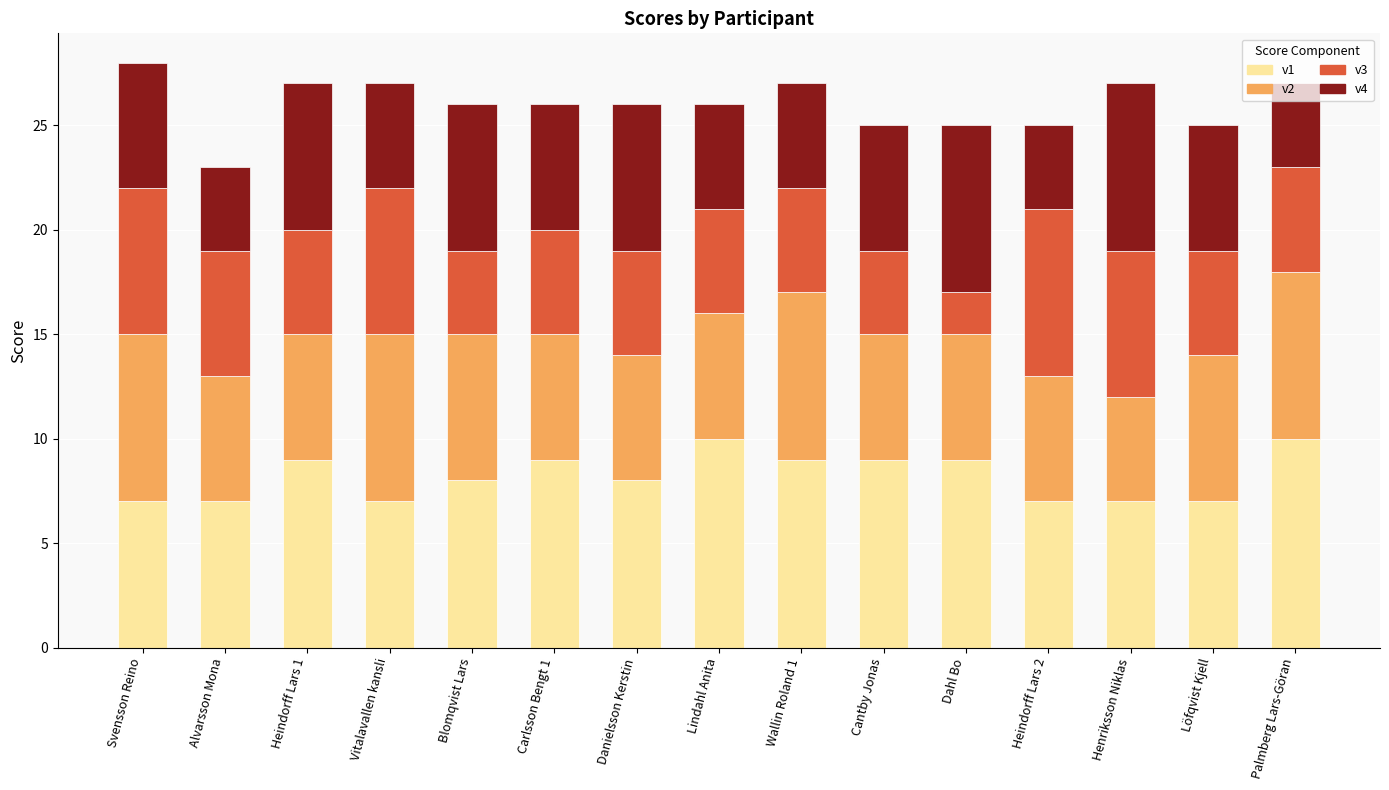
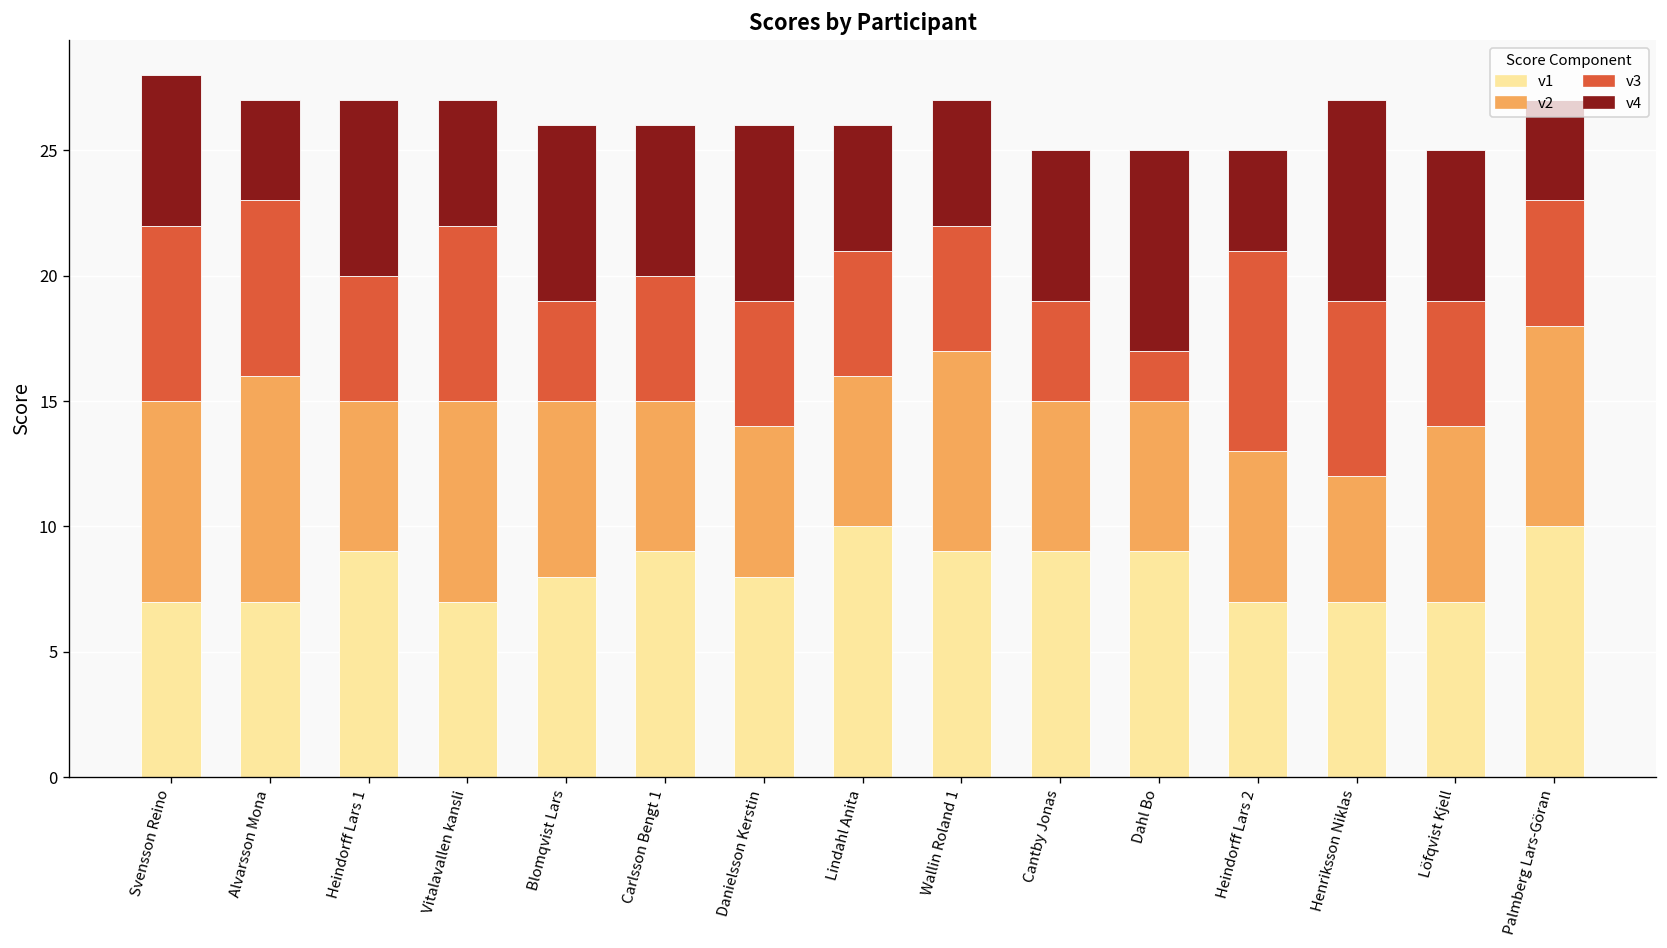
v2, Alvarsson Mona: 6 -> 9
v3, Alvarsson Mona: 6 -> 7
